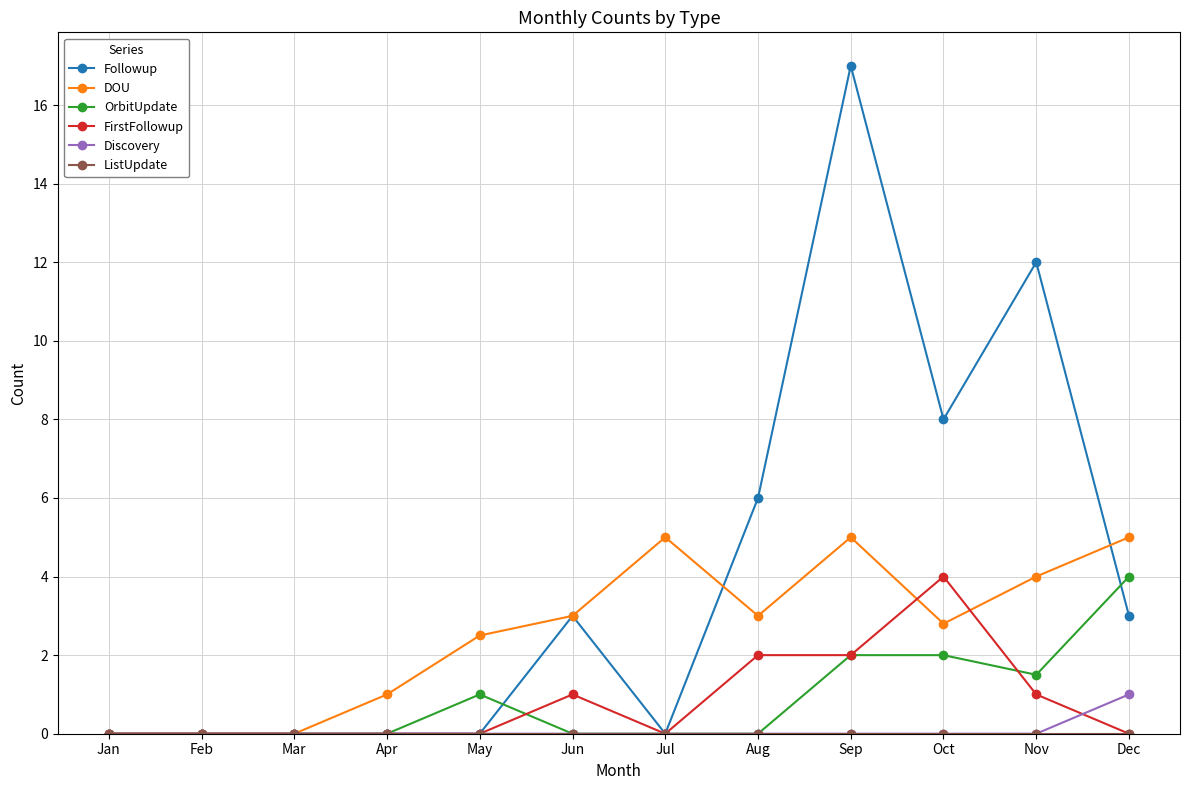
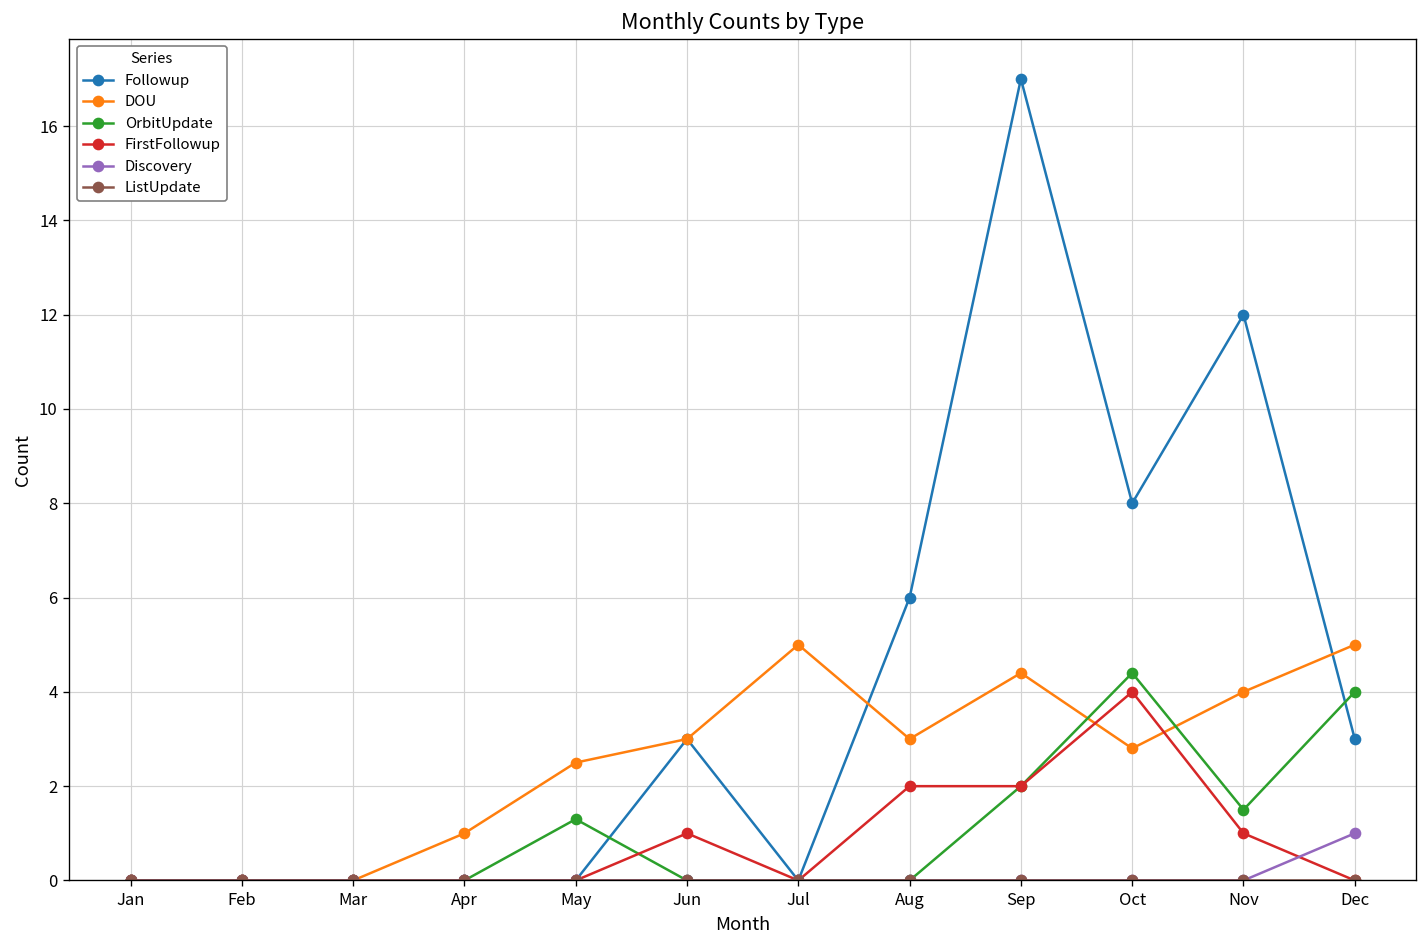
OrbitUpdate, May: 1.0 -> 1.3
DOU, Sep: 5.0 -> 4.4
OrbitUpdate, Oct: 2.0 -> 4.4
